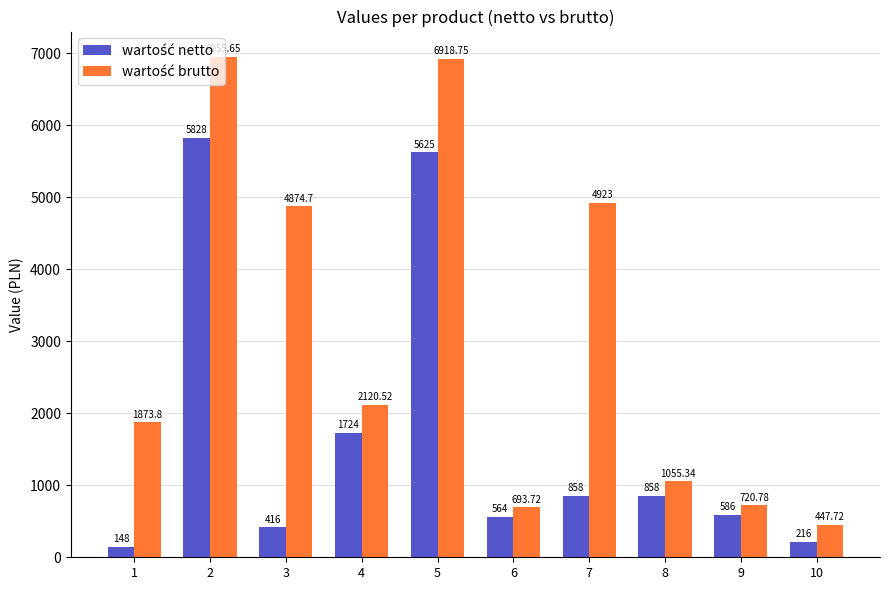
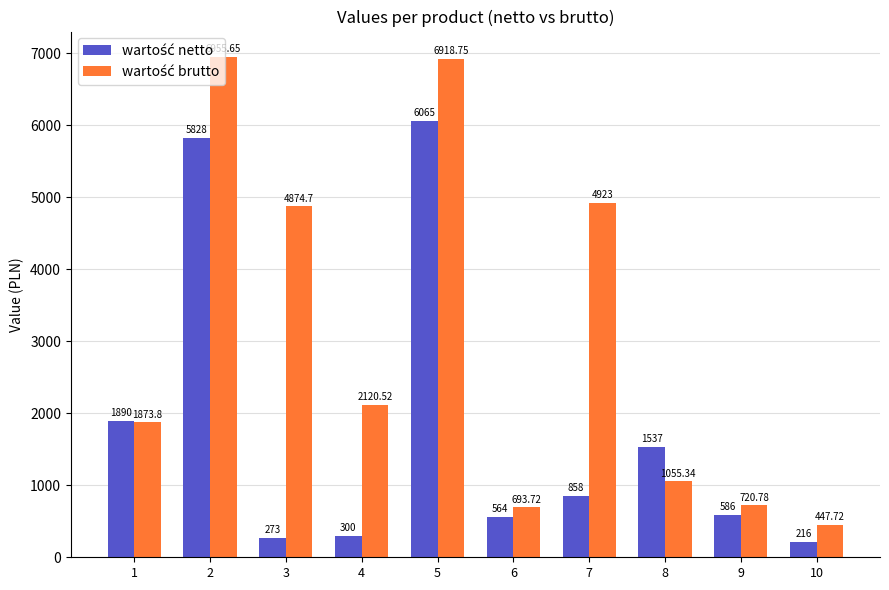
wartość netto, 1: 148 -> 1890
wartość netto, 3: 416 -> 273
wartość netto, 4: 1724 -> 300
wartość netto, 5: 5625 -> 6065
wartość netto, 8: 858 -> 1537
